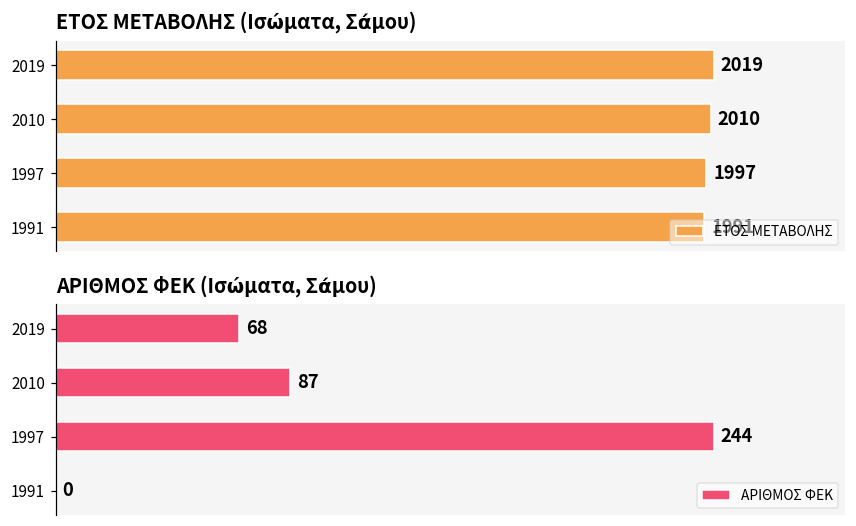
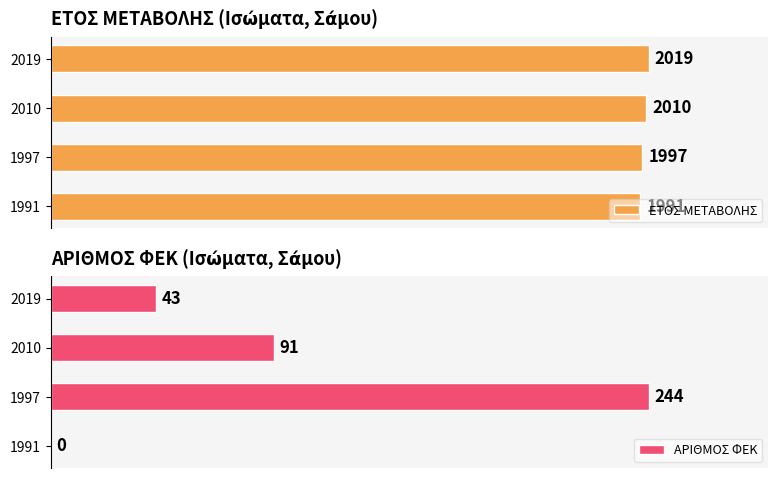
ΑΡΙΘΜΟΣ ΦΕΚ (Ισώματα, Σάμου), 2019: 68 -> 43
ΑΡΙΘΜΟΣ ΦΕΚ (Ισώματα, Σάμου), 2010: 87 -> 91
